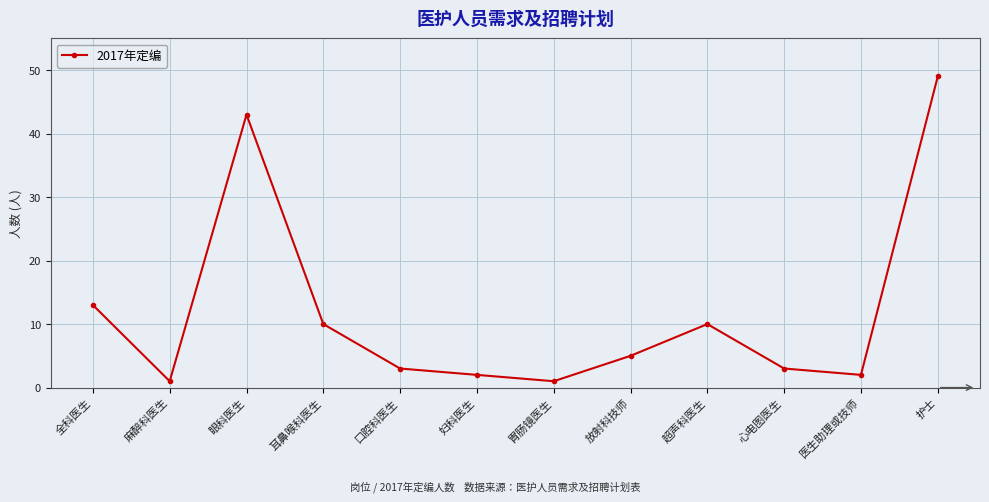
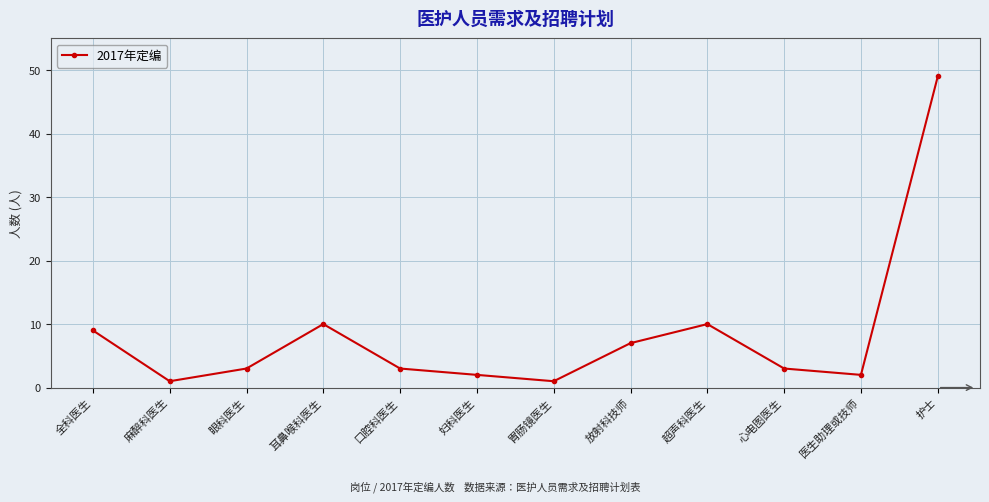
全科医生: 13 -> 9
眼科医生: 43 -> 3
放射科技师: 5 -> 7
